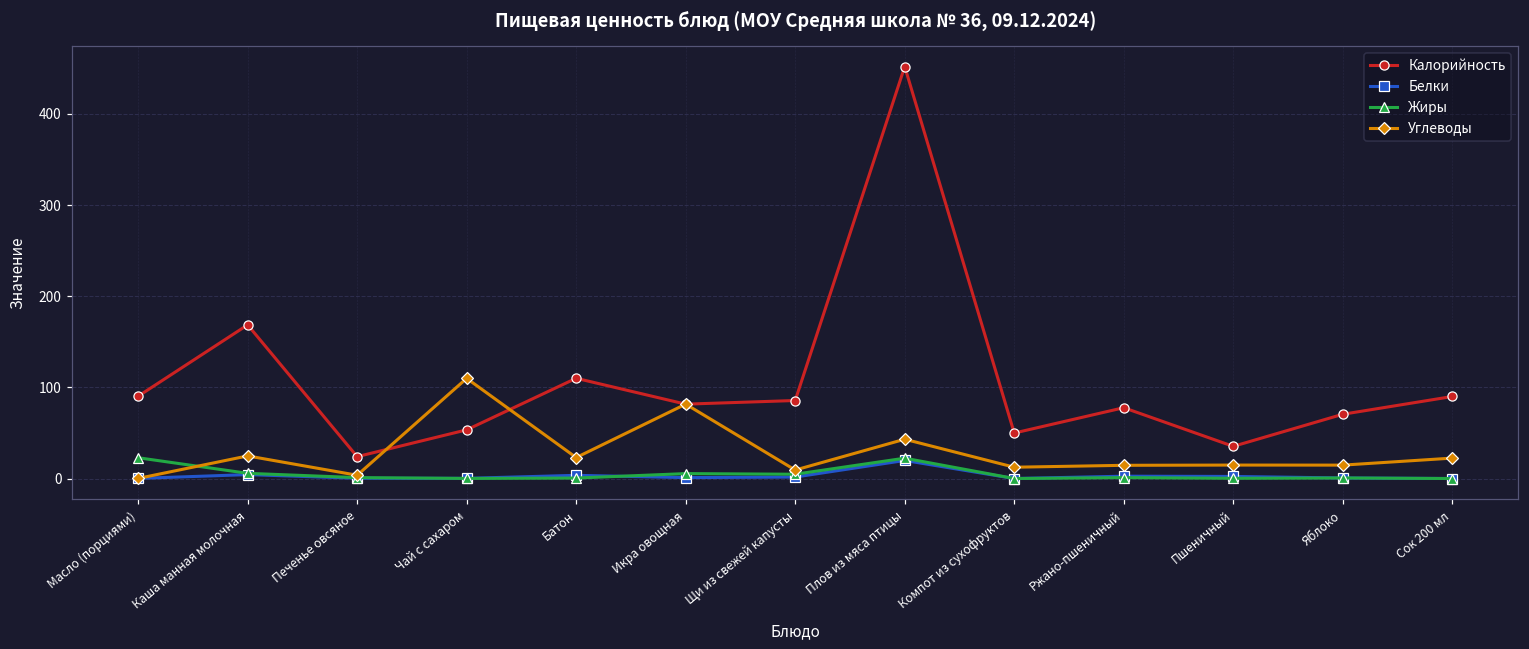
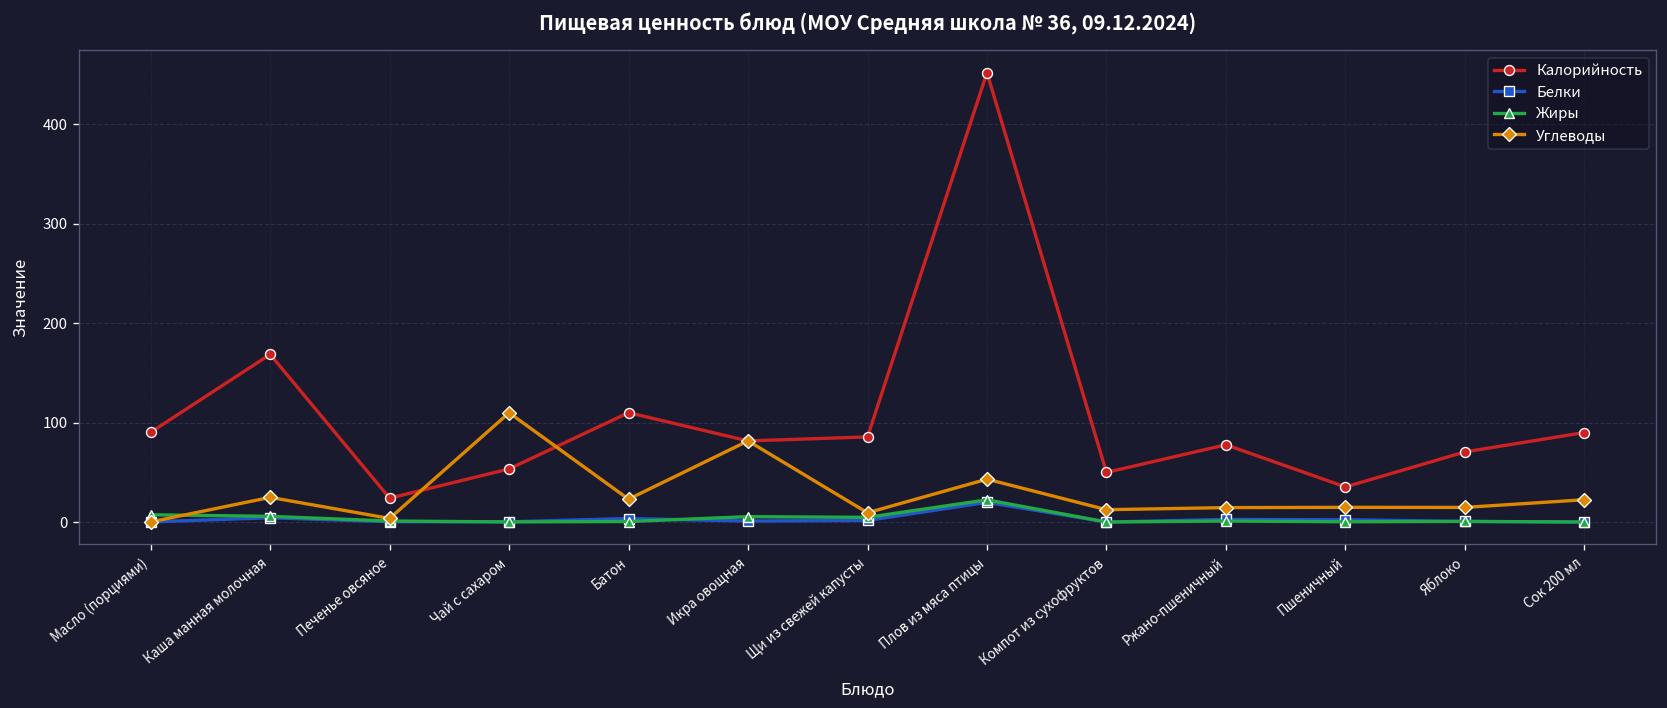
Жиры, Масло (порциями): 20 -> 10
